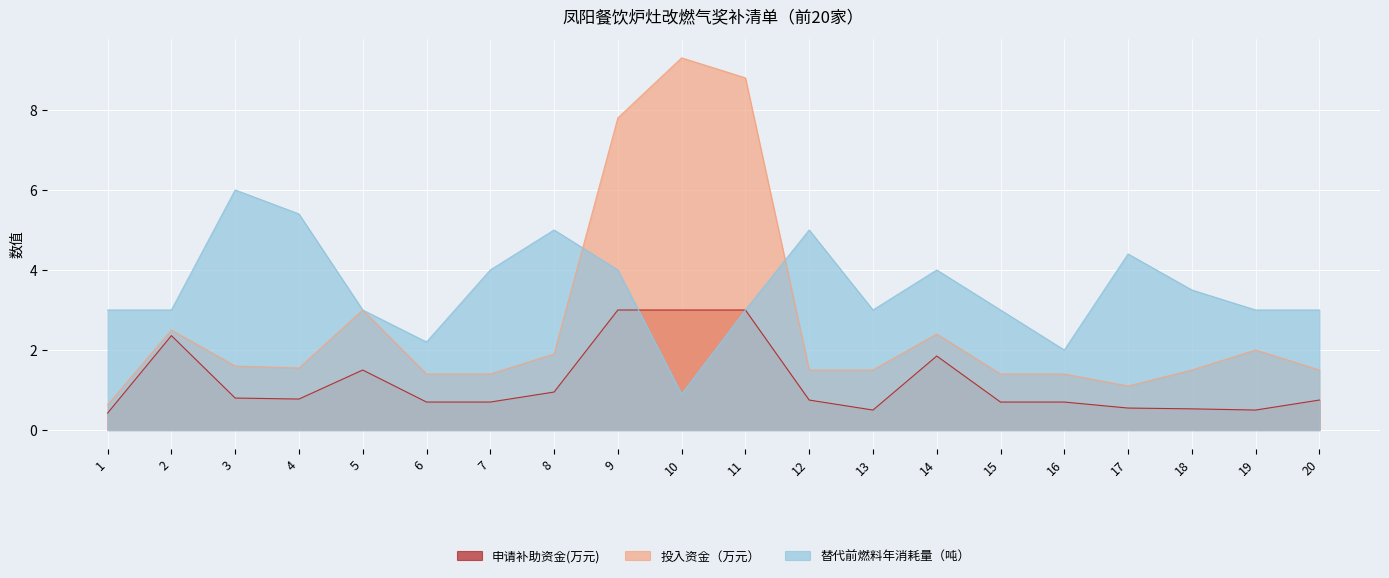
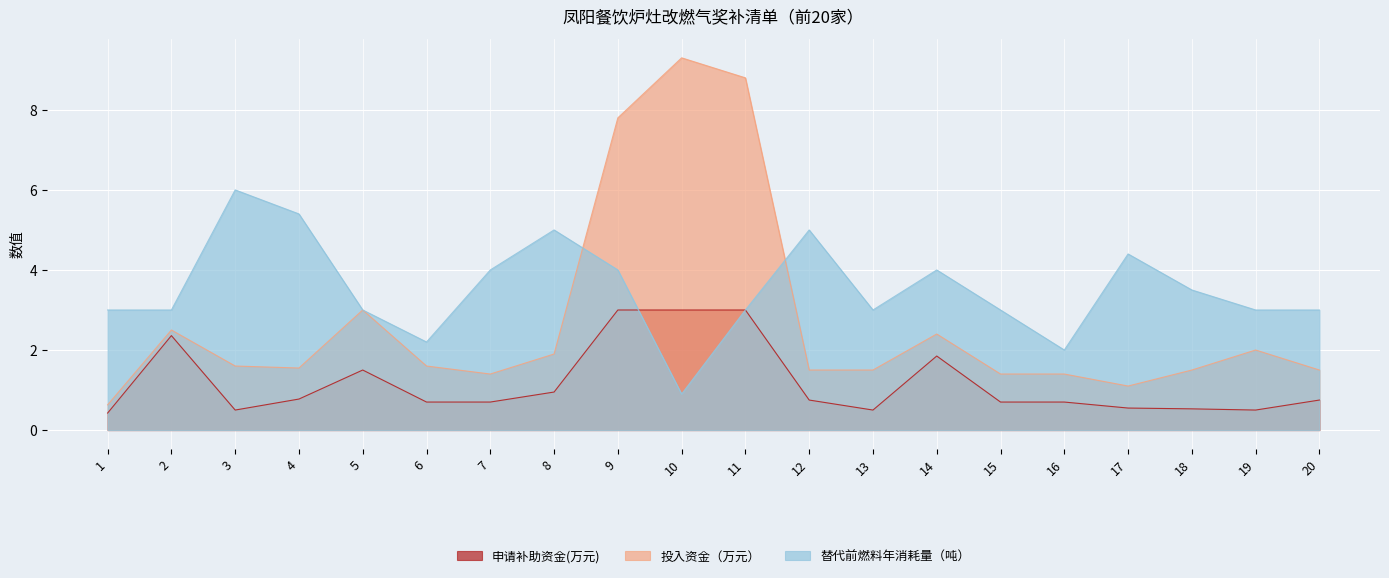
申请补助资金(万元), 3: 0.8 -> 0.5
投入资金（万元）, 6: 1.4 -> 1.6
